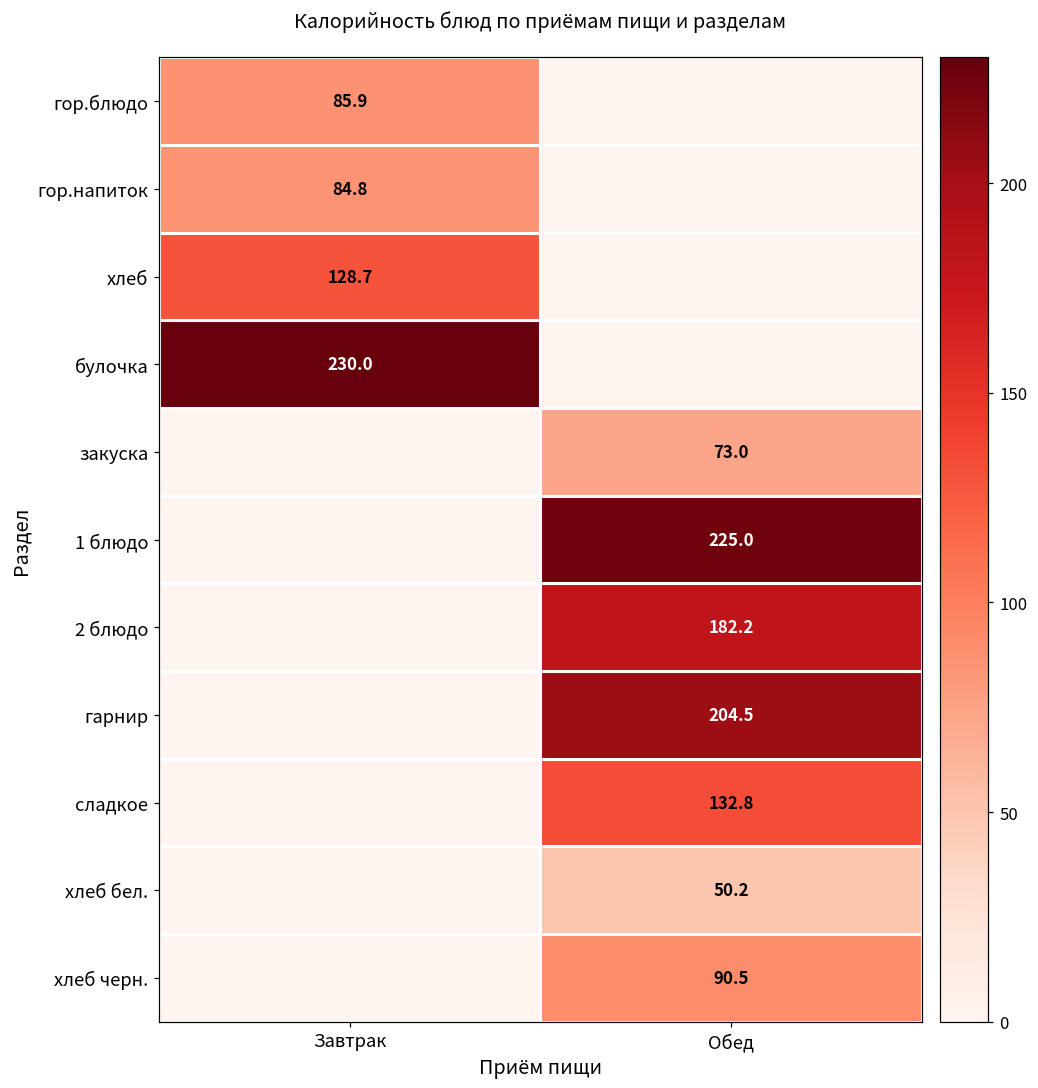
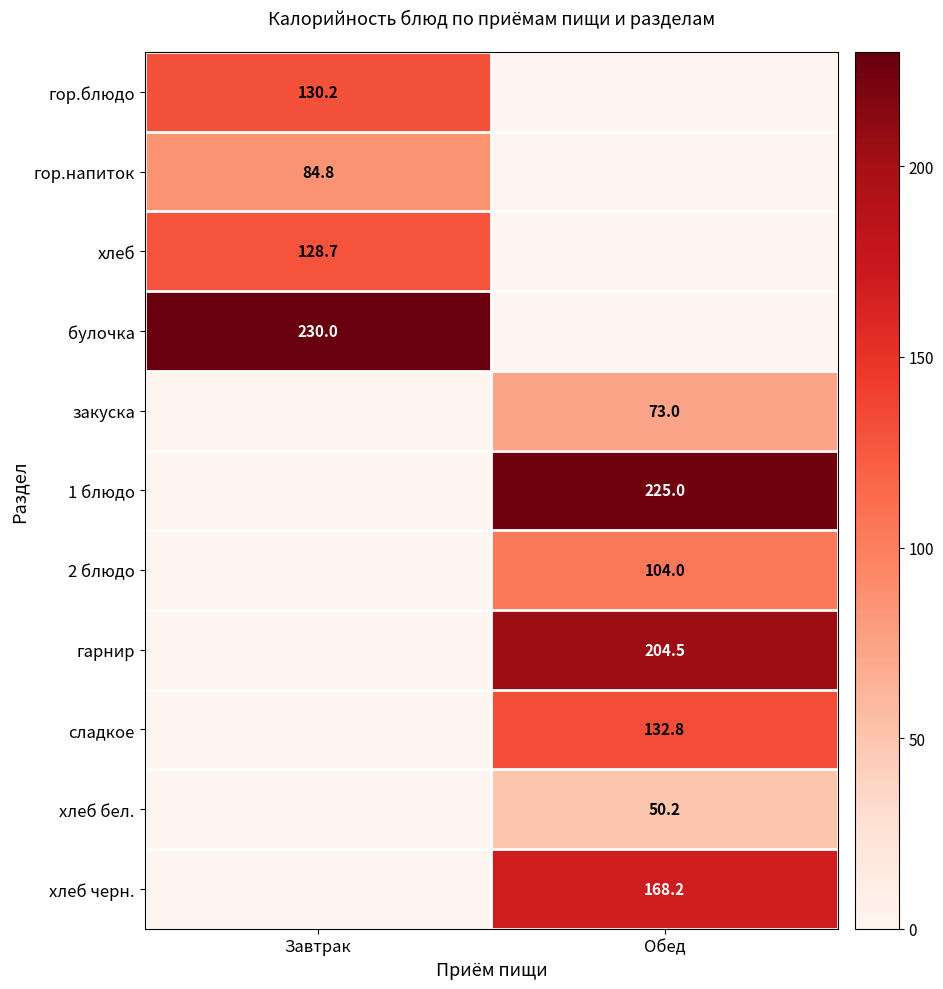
гор.блюдо, Завтрак: 85.9 -> 130.2
2 блюдо, Обед: 182.2 -> 104.0
хлеб черн., Обед: 90.5 -> 168.2
